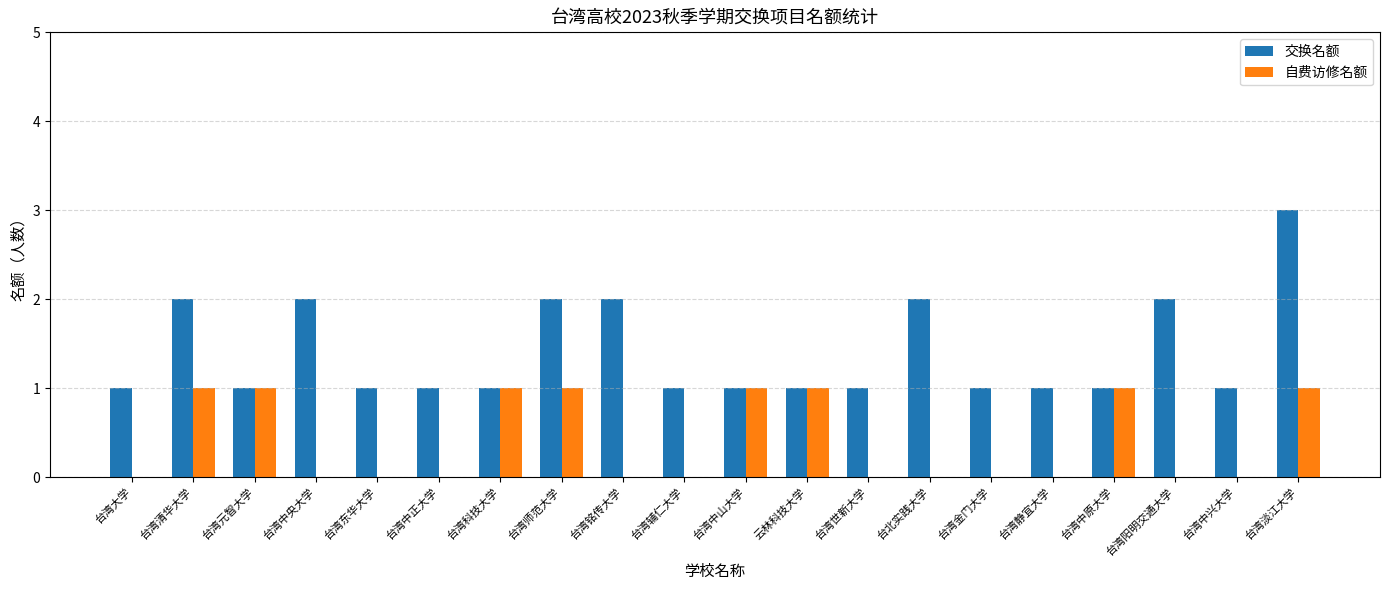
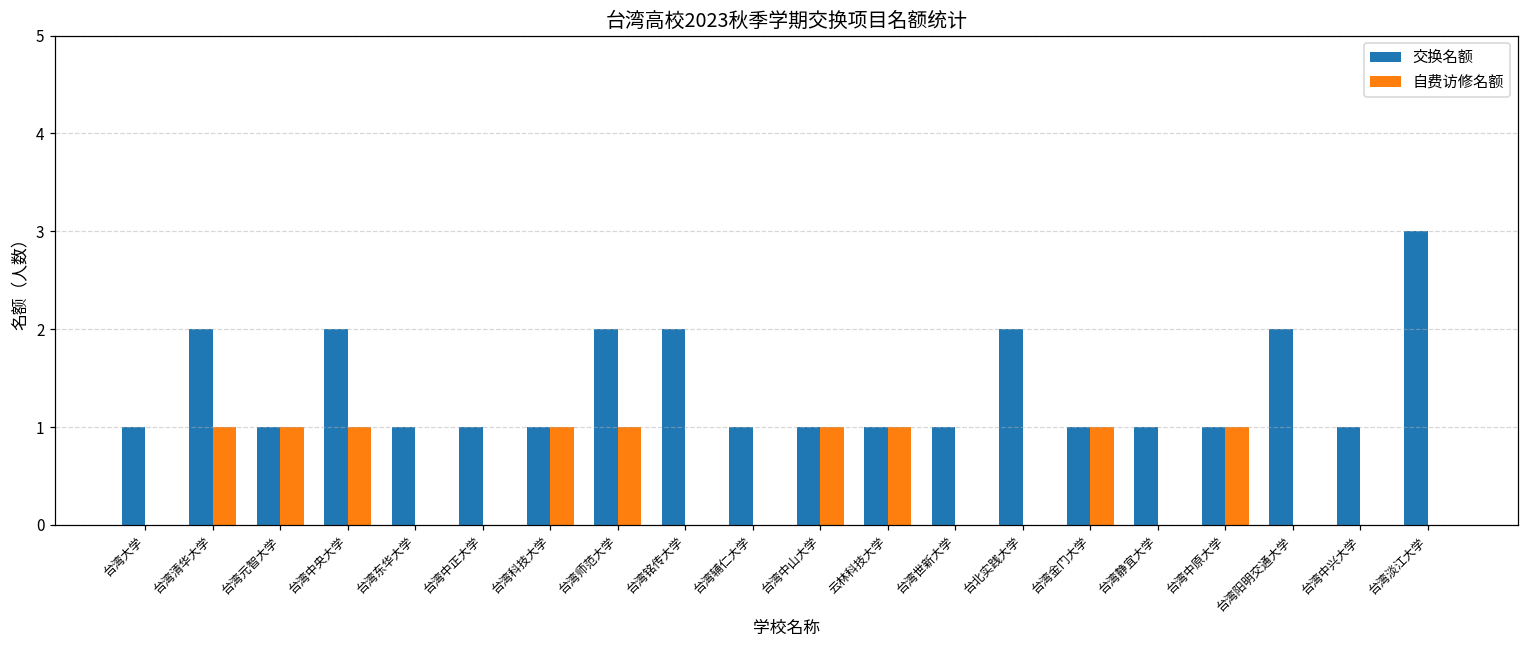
自费访修名额, 台湾中央大学: 0 -> 1
自费访修名额, 台湾金门大学: 0 -> 1
自费访修名额, 台湾淡江大学: 1 -> 0
